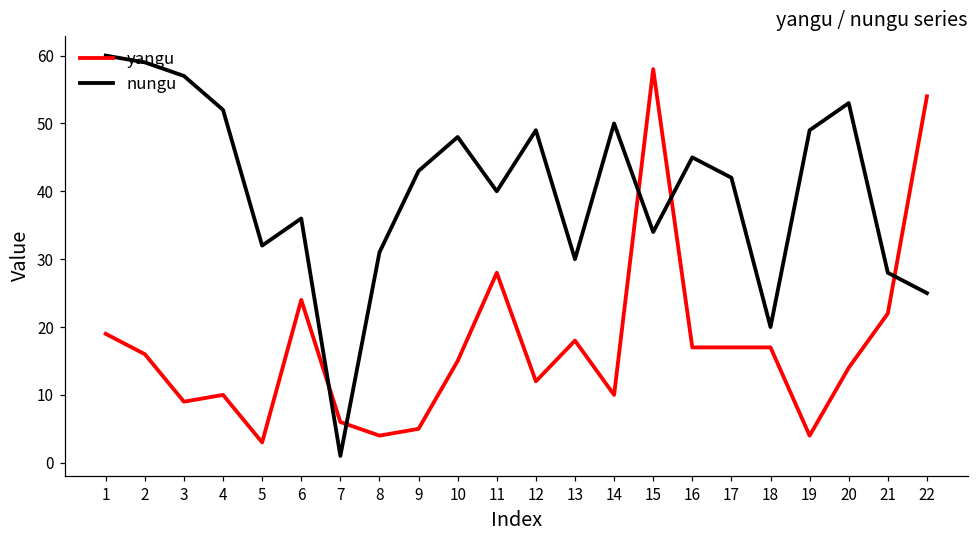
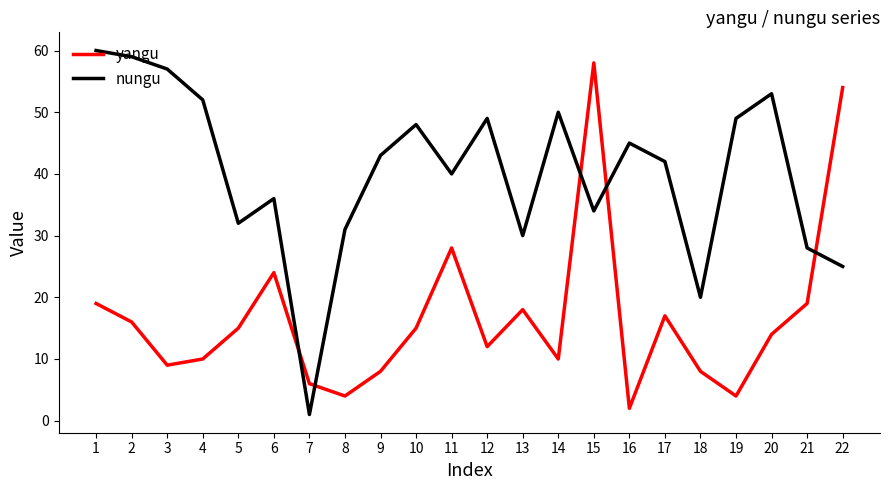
yangu, 5: 3 -> 15
yangu, 9: 5 -> 8
yangu, 16: 17 -> 2
yangu, 18: 17 -> 8
yangu, 21: 22 -> 19
